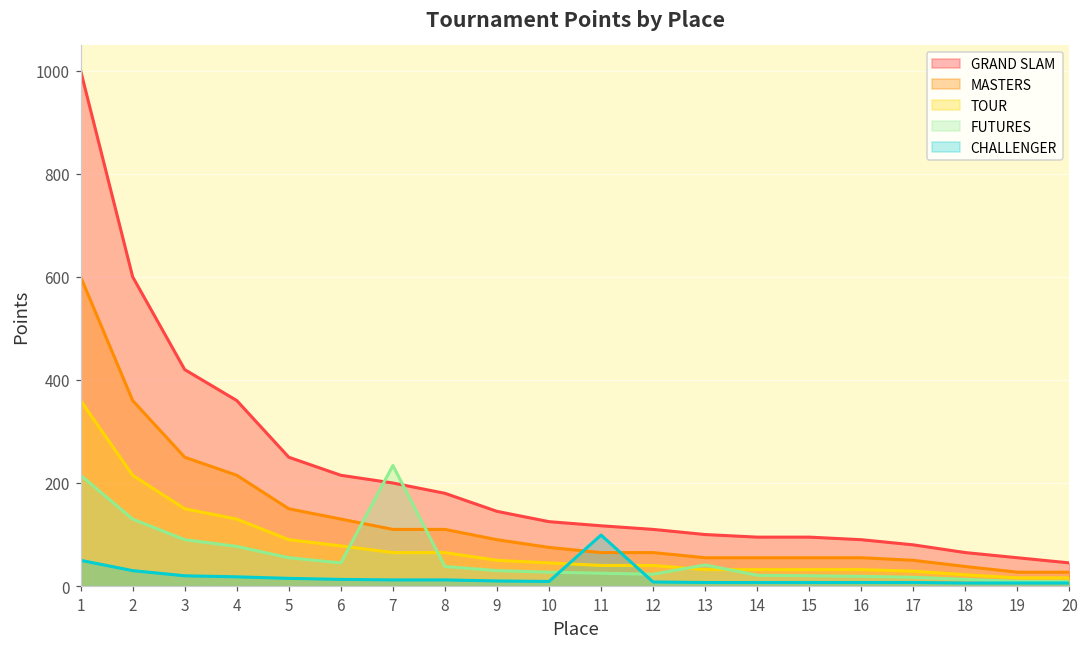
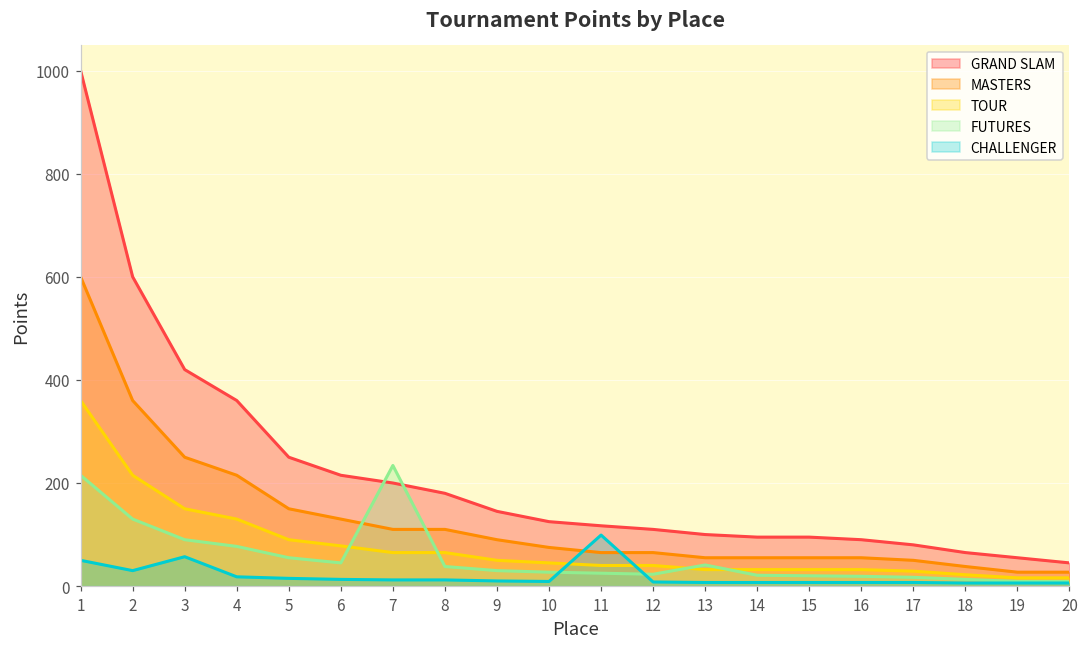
CHALLENGER, 3: 20 -> 60
